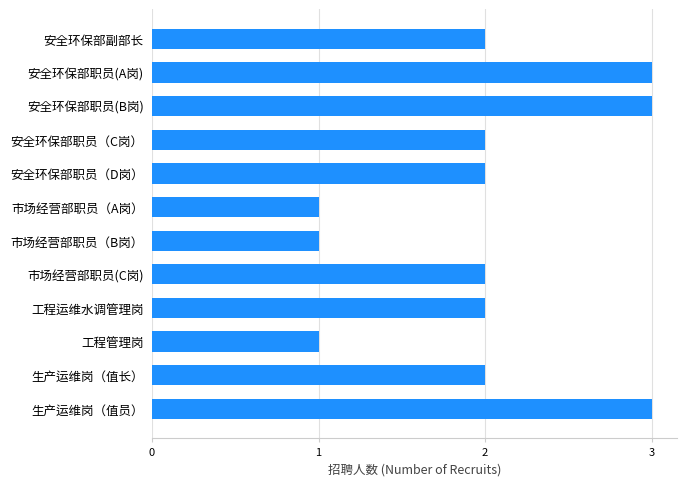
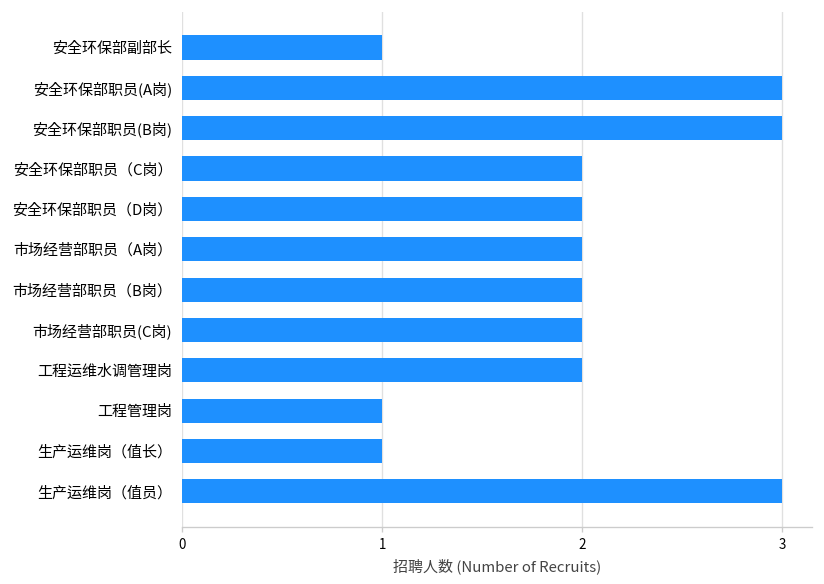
安全环保部副部长: 2 -> 1
市场经营部职员（A岗）: 1 -> 2
市场经营部职员（B岗）: 1 -> 2
生产运维岗（值长）: 2 -> 1
